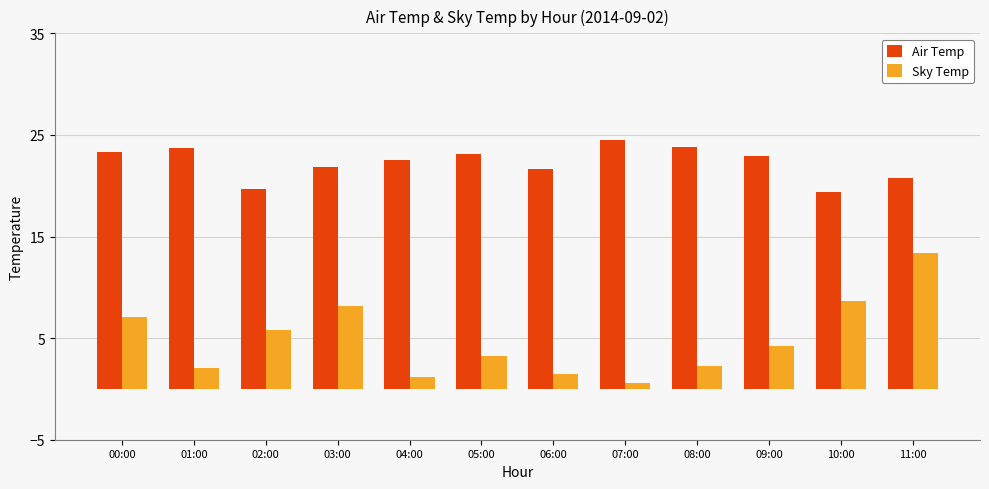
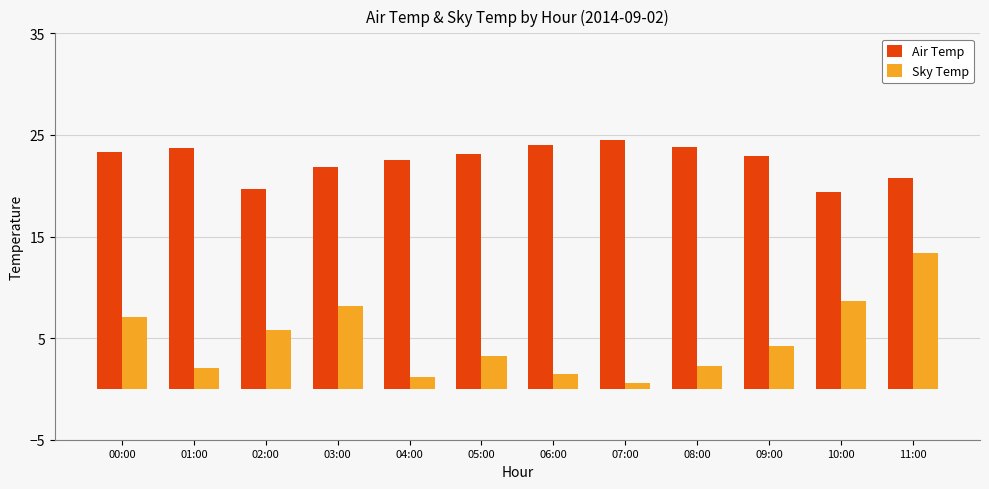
Air Temp, 06:00: 21.6 -> 24.0
